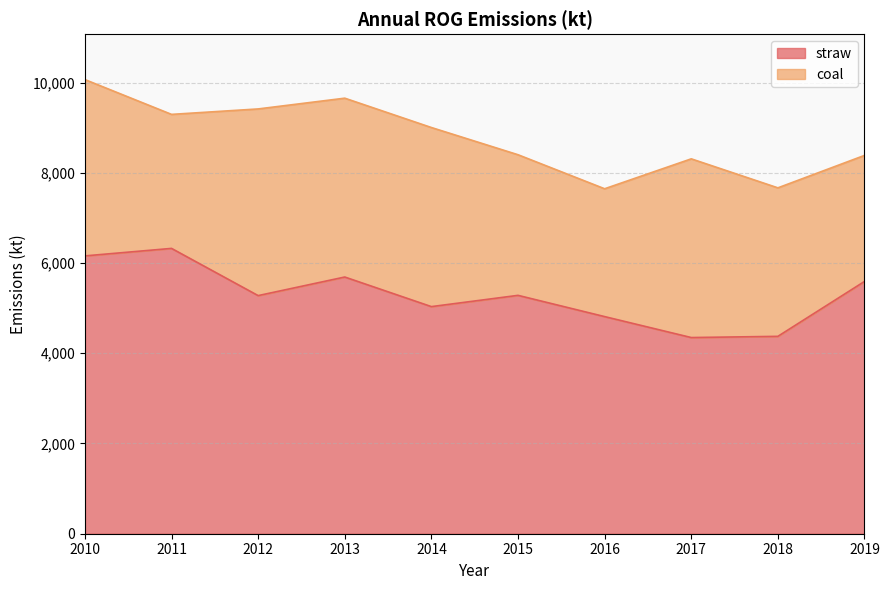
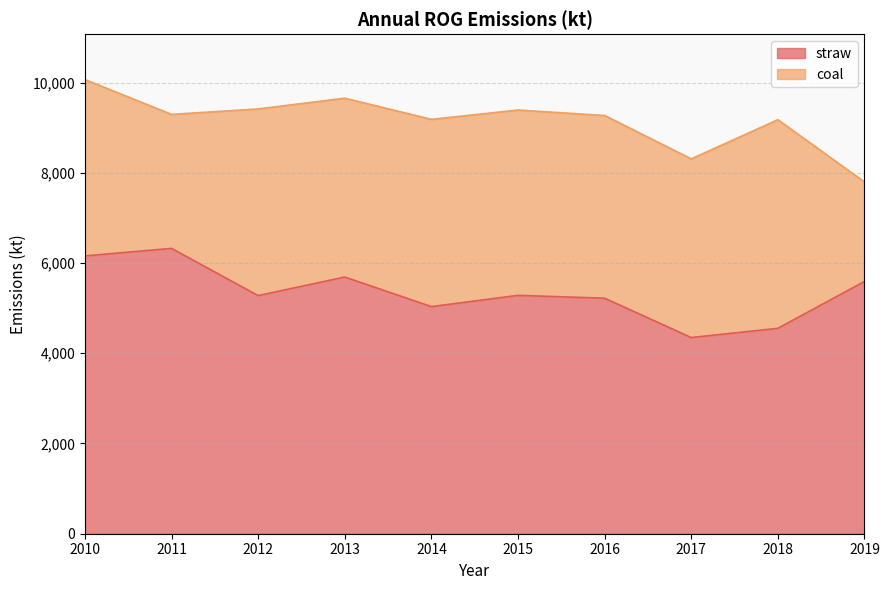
coal, 2014: 4,000 -> 4,200
coal, 2015: 3,100 -> 4,100
straw, 2016: 4,800 -> 5,200
coal, 2016: 2,800 -> 4,000
straw, 2018: 4,400 -> 4,600
coal, 2018: 3,300 -> 4,600
coal, 2019: 2,800 -> 2,200
